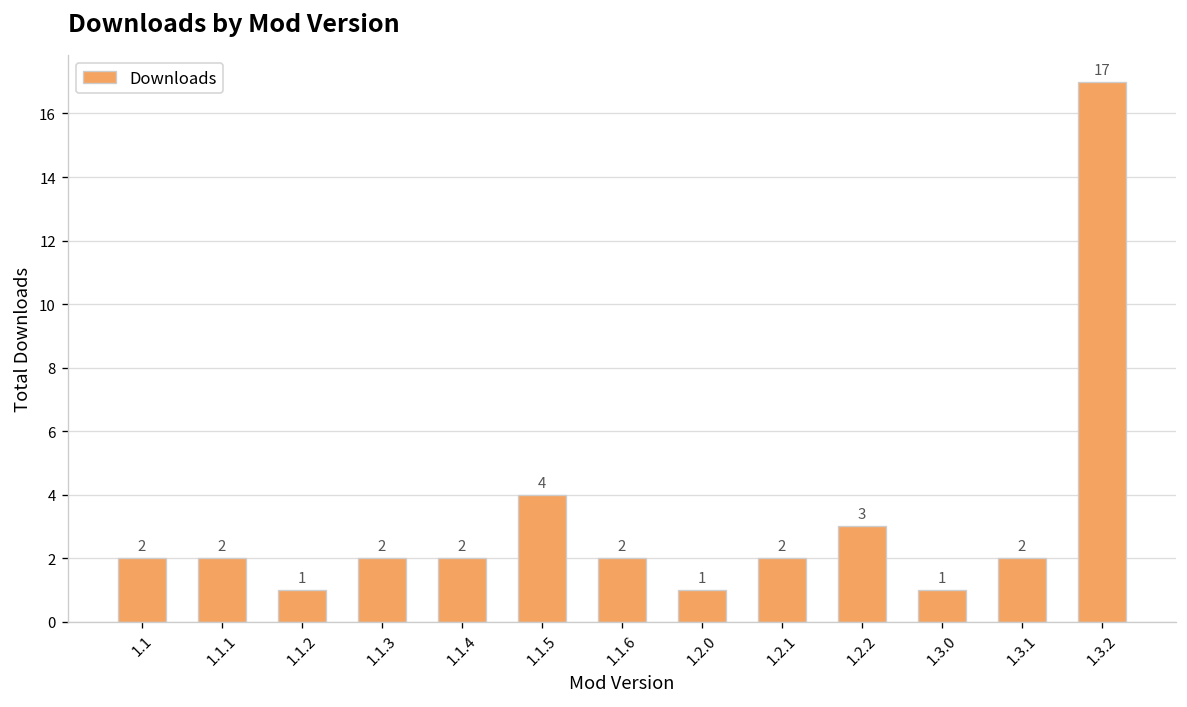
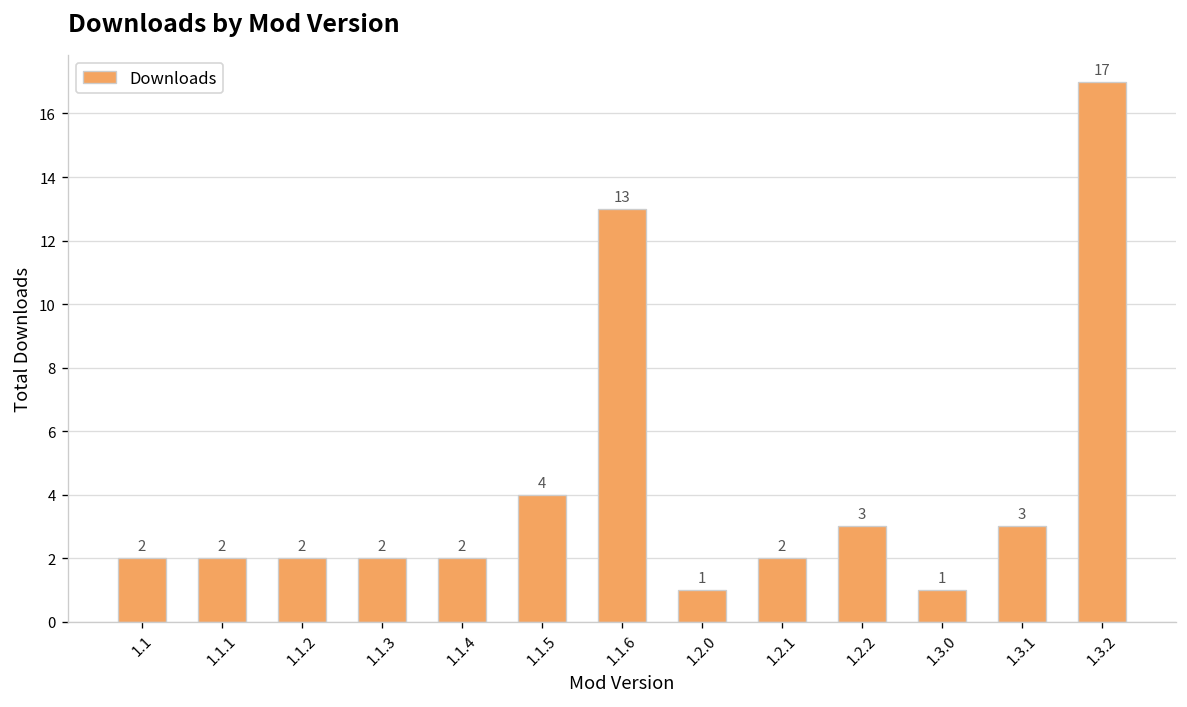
1.1.2: 1 -> 2
1.1.6: 2 -> 13
1.3.1: 2 -> 3
